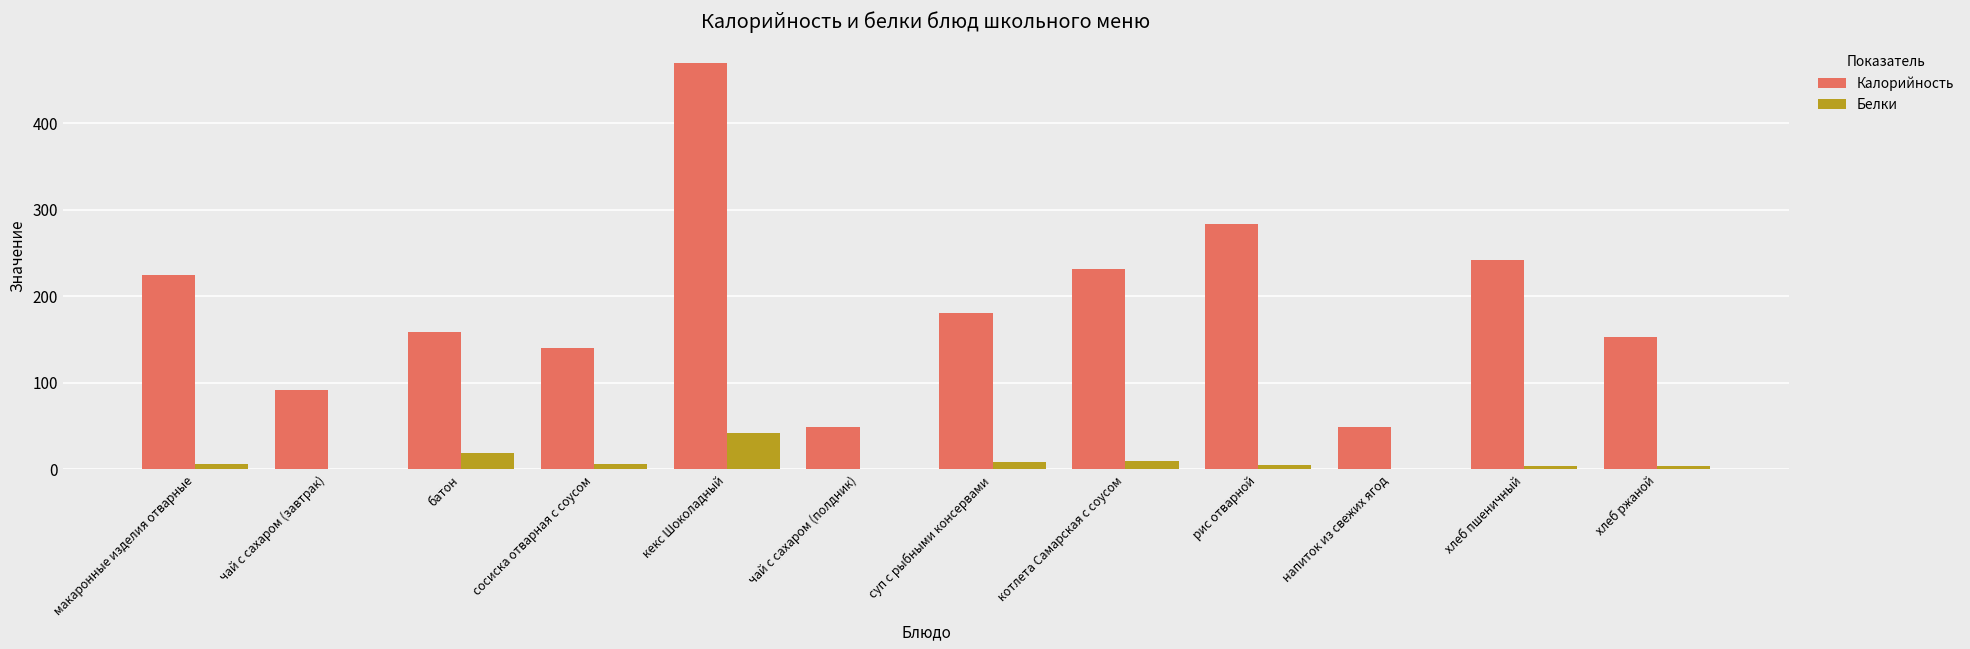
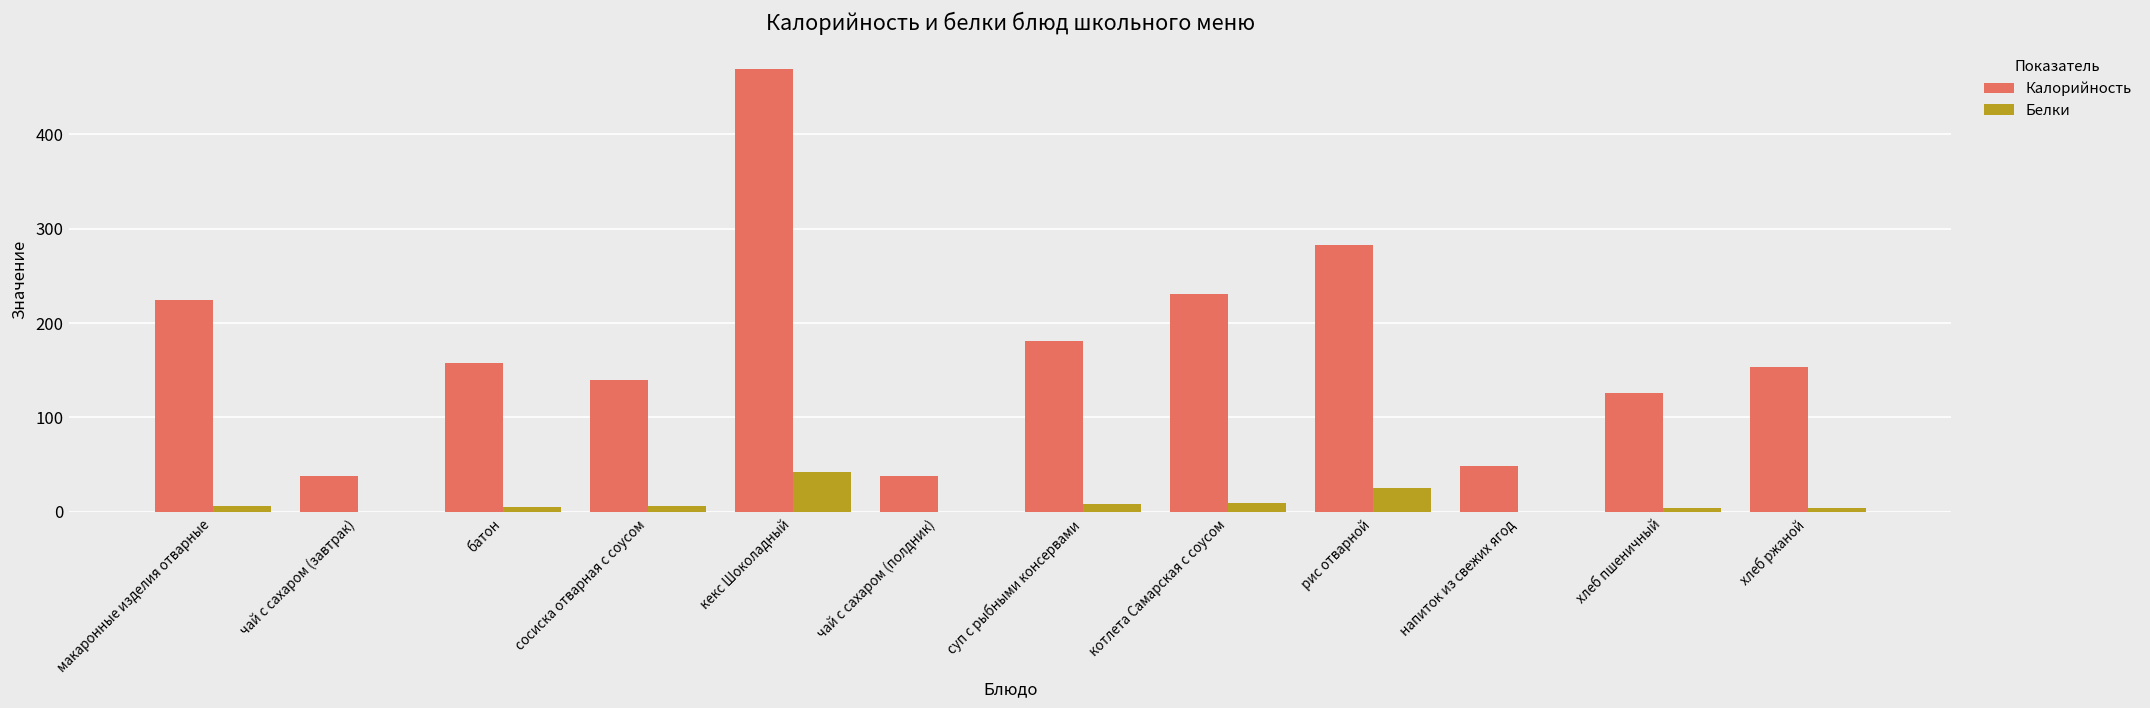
Калорийность, чай с сахаром (завтрак): 90 -> 40
Белки, батон: 20 -> 0
Калорийность, чай с сахаром (полдник): 50 -> 40
Белки, рис отварной: 0 -> 30
Калорийность, хлеб пшеничный: 240 -> 130
